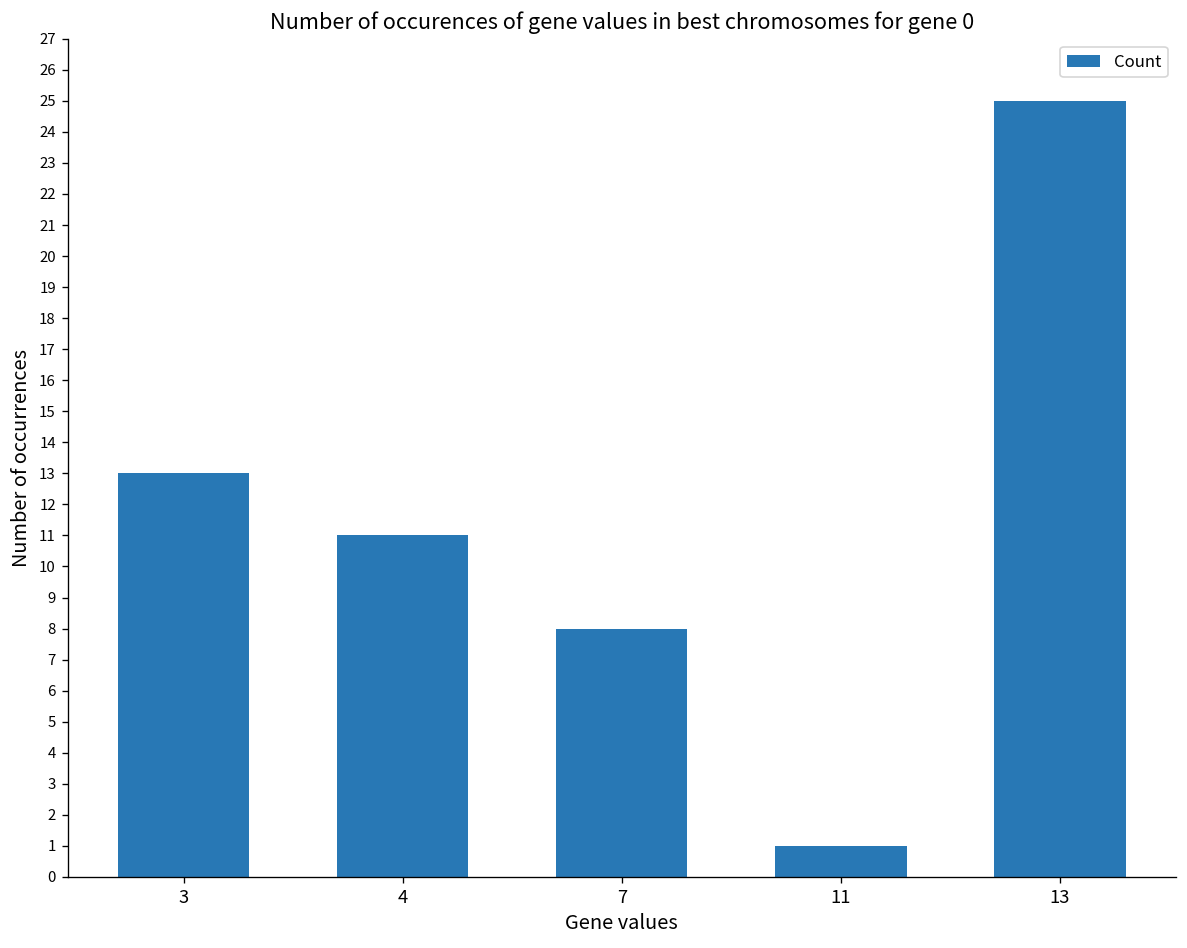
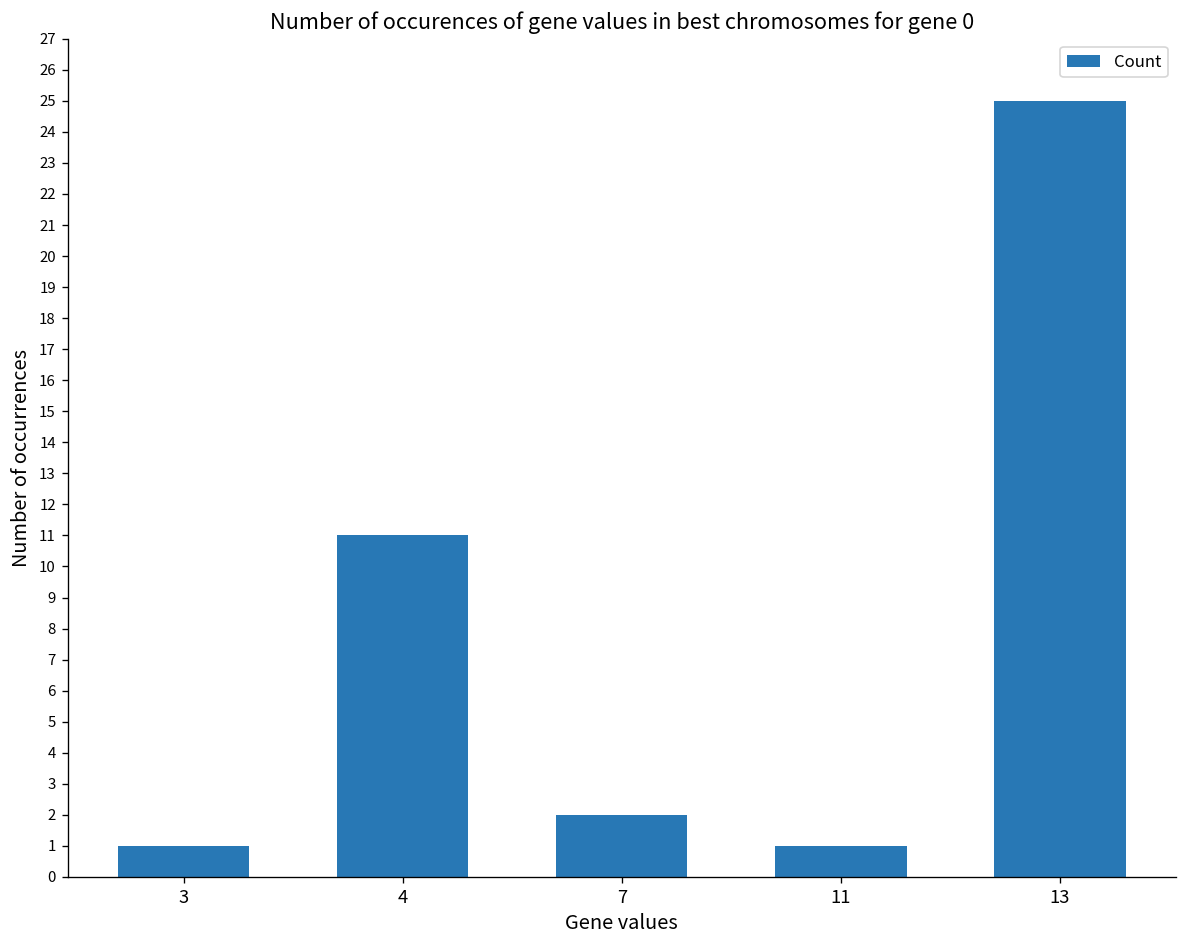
3: 13 -> 1
7: 8 -> 2
